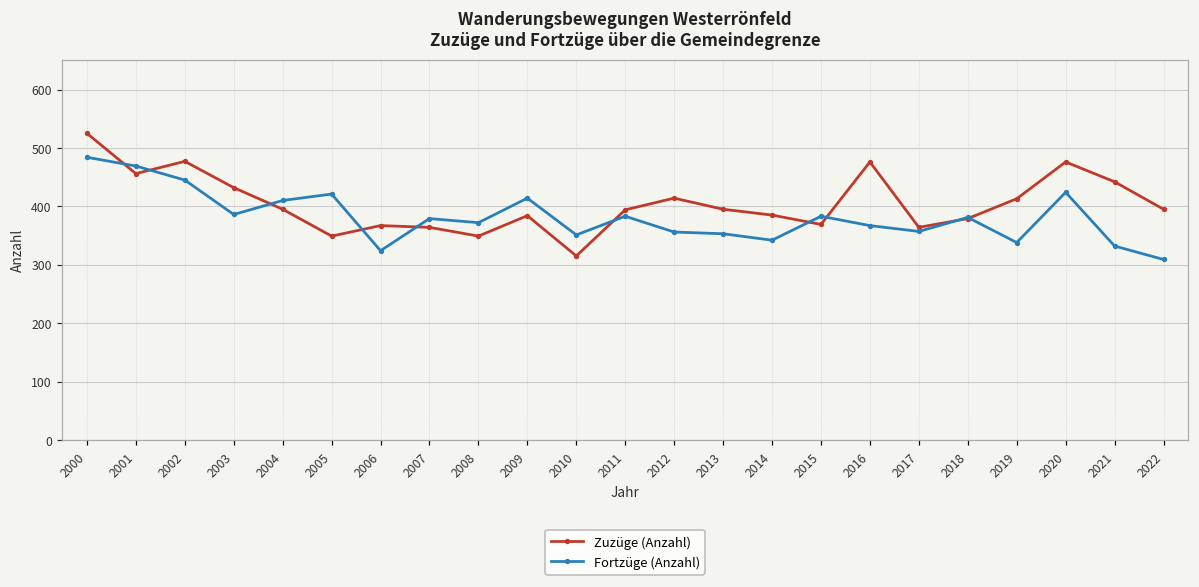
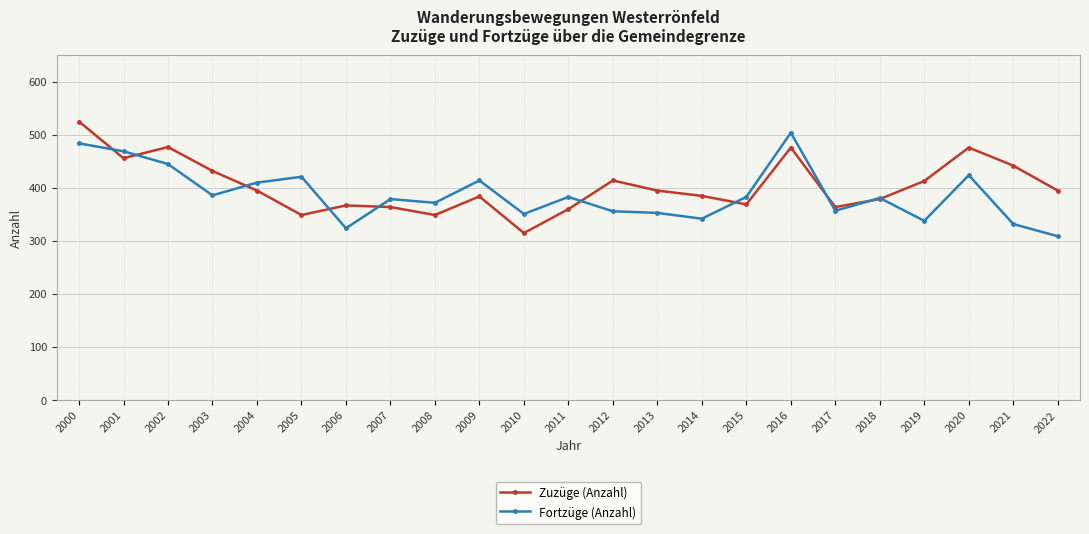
Zuzüge (Anzahl), 2011: 390 -> 360
Fortzüge (Anzahl), 2016: 370 -> 500
